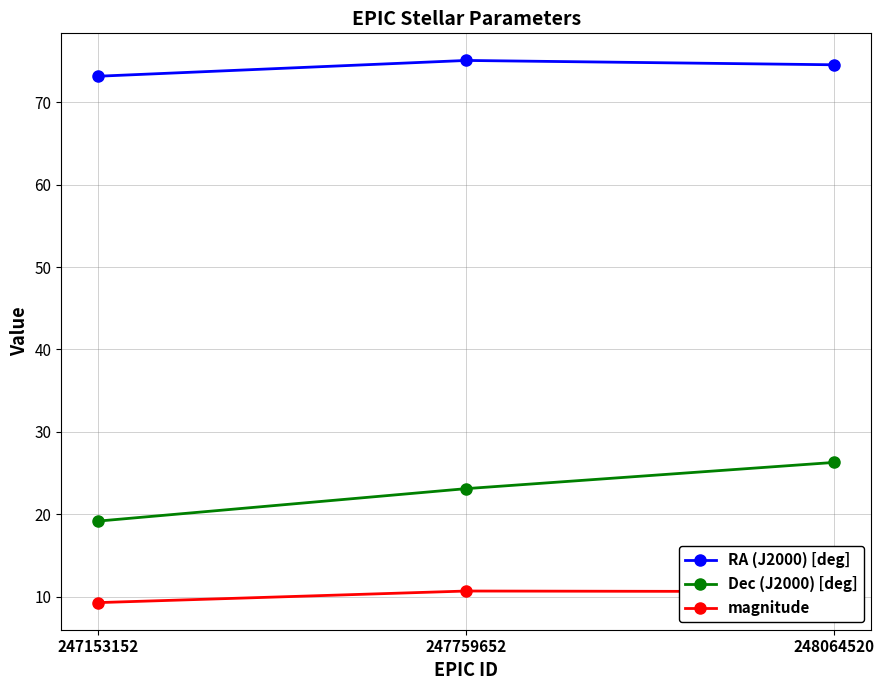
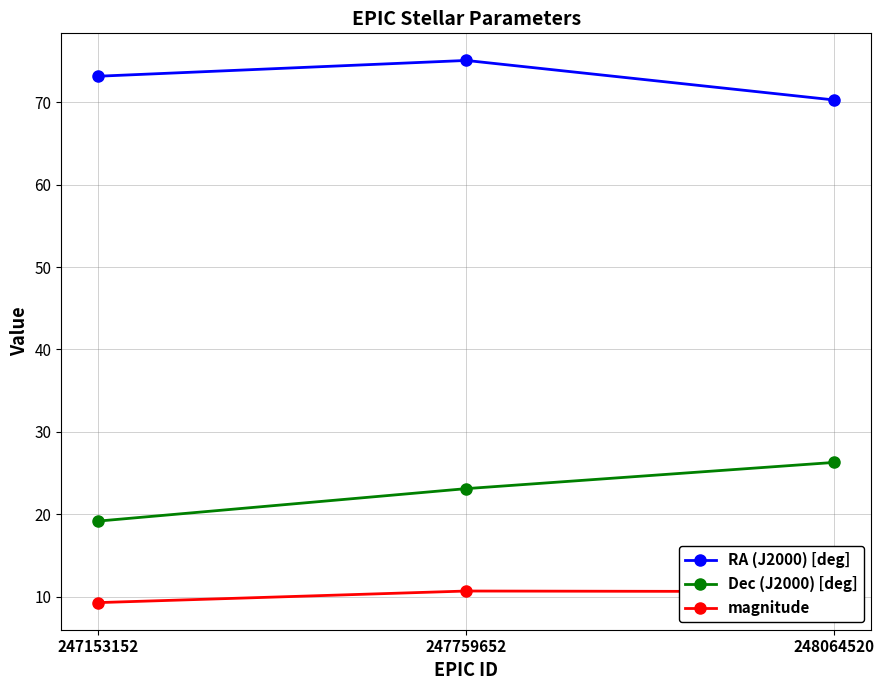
RA (J2000) [deg], 248064520: 75 -> 70
